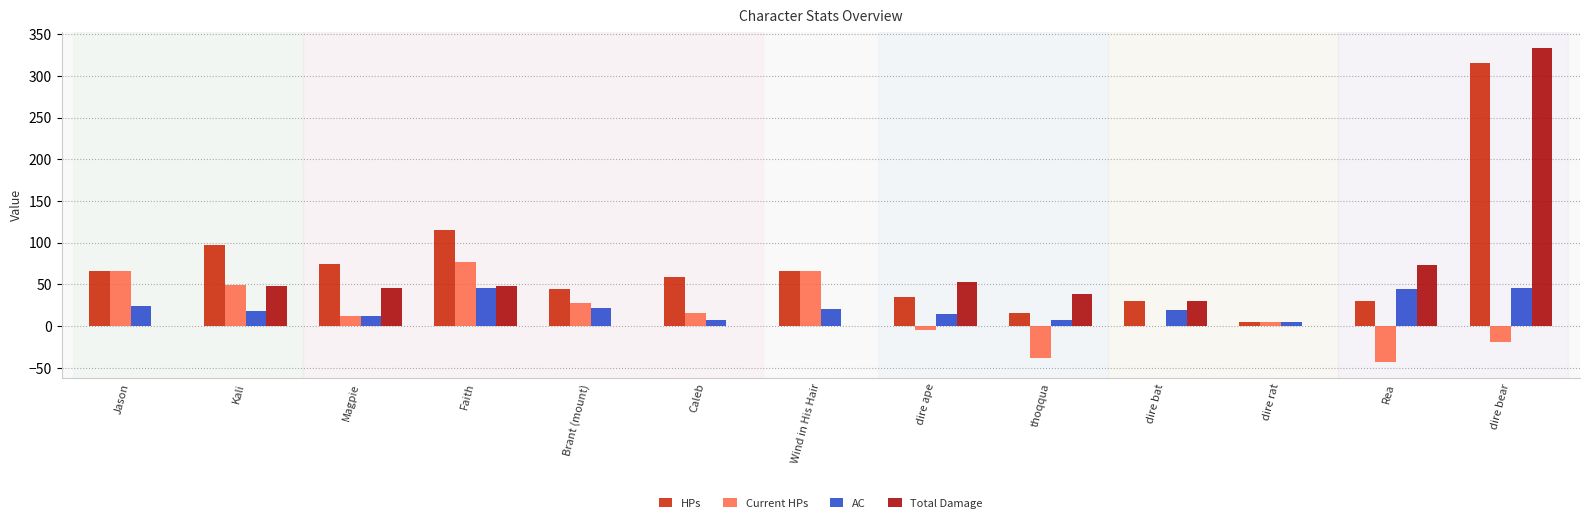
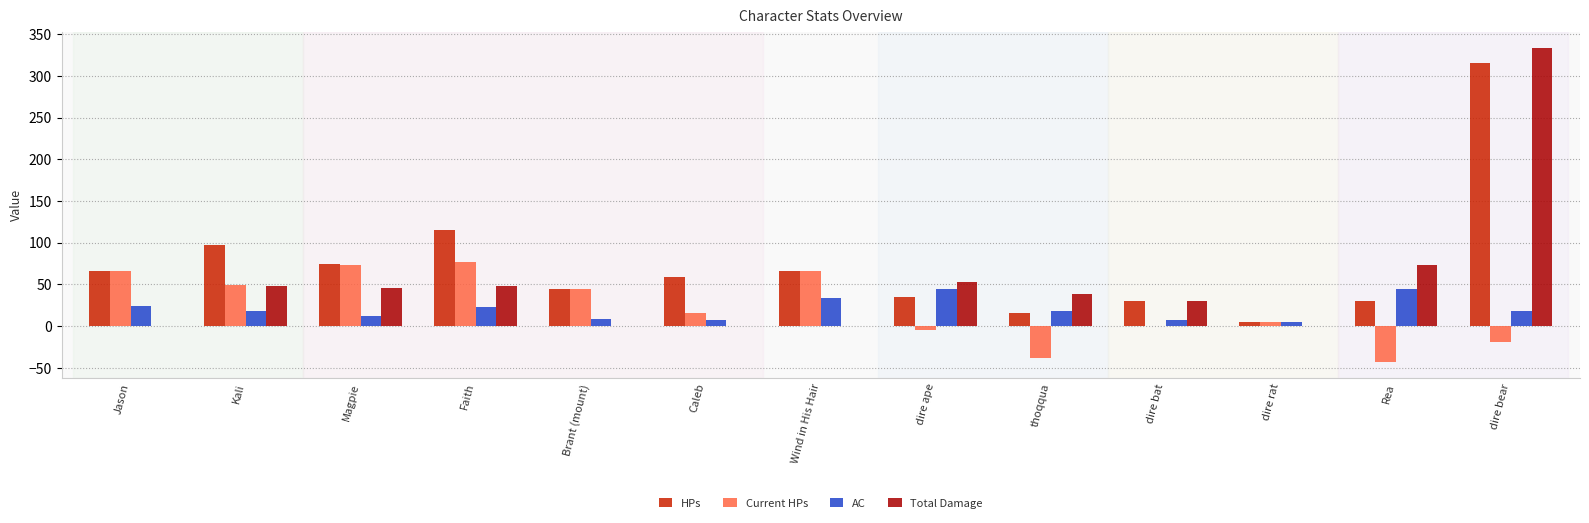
Current HPs, Magpie: 10 -> 70
AC, Faith: 50 -> 20
Current HPs, Brant (mount): 30 -> 50
AC, Brant (mount): 20 -> 10
AC, Wind in His Hair: 20 -> 30
AC, dire ape: 20 -> 40
AC, thoqqua: 10 -> 20
AC, dire bat: 20 -> 10
AC, dire bear: 50 -> 20
